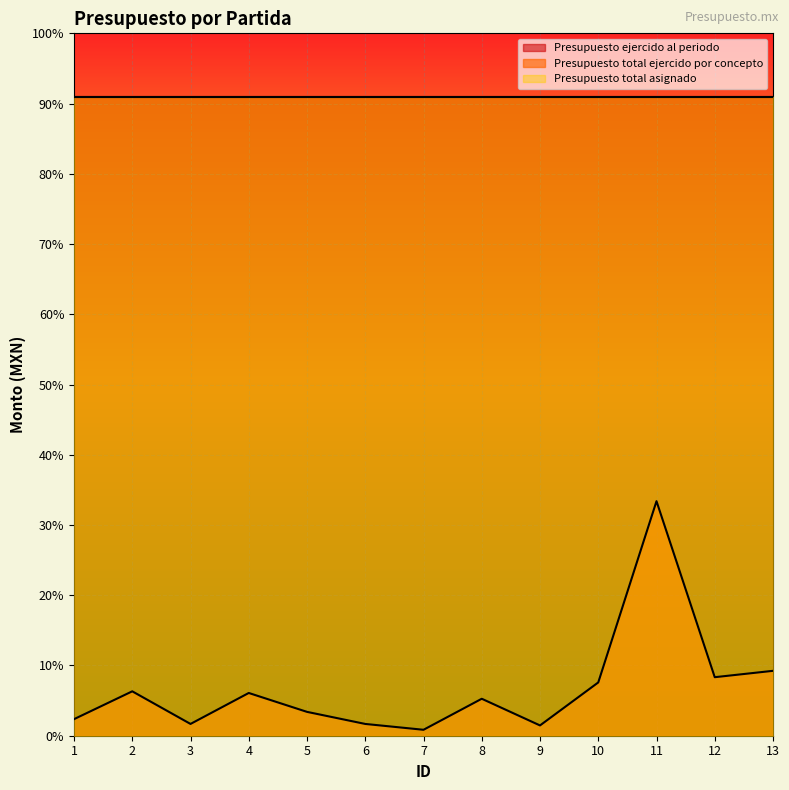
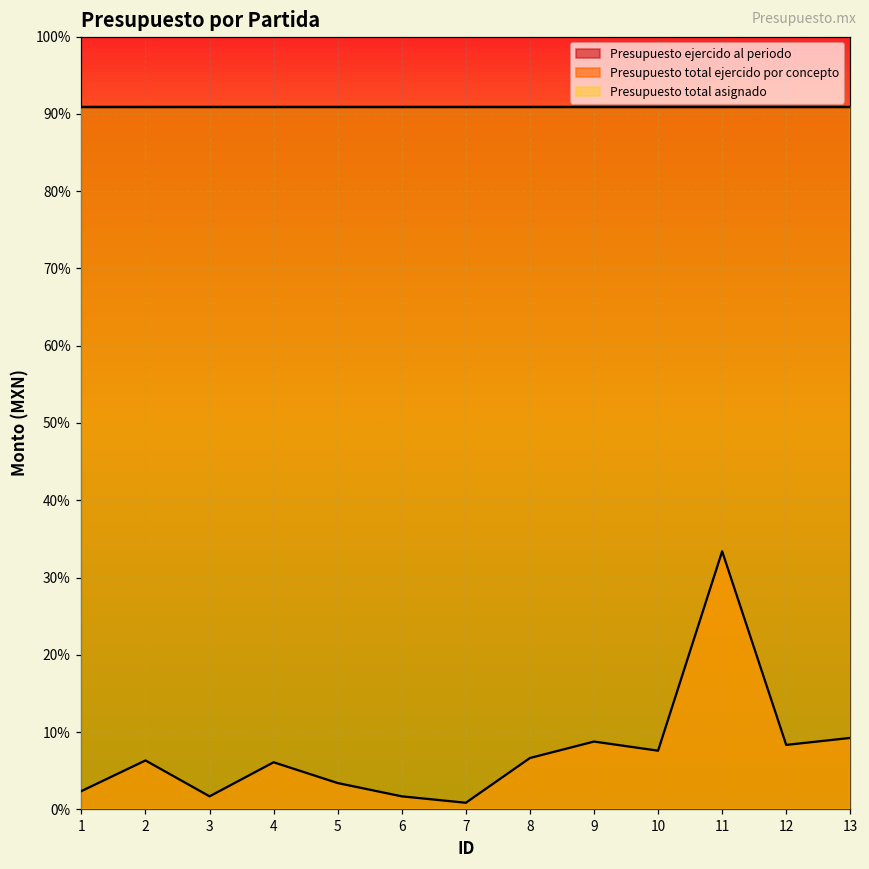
Presupuesto total ejercido por concepto, 8: 5% -> 7%
Presupuesto total ejercido por concepto, 9: 1% -> 9%
